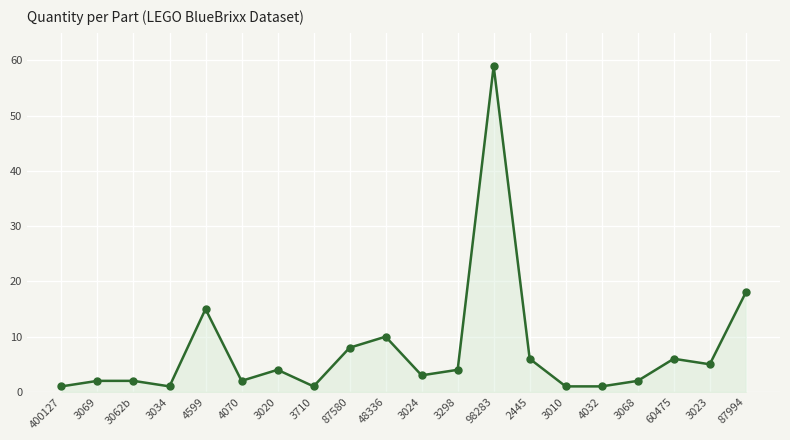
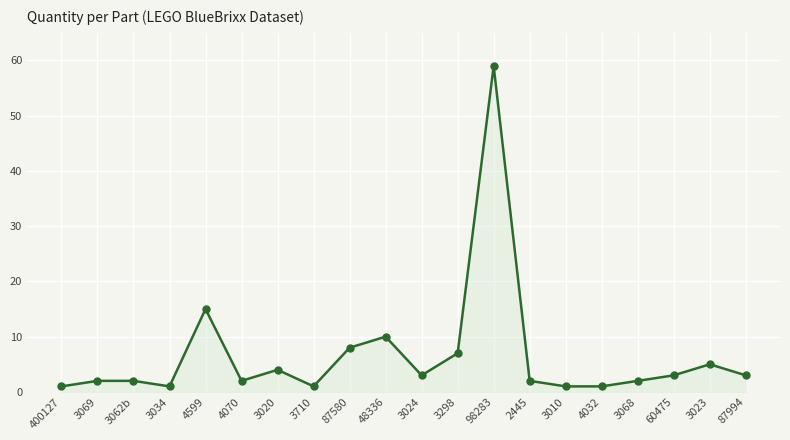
3298: 4 -> 7
2445: 6 -> 2
60475: 6 -> 3
87994: 18 -> 3
